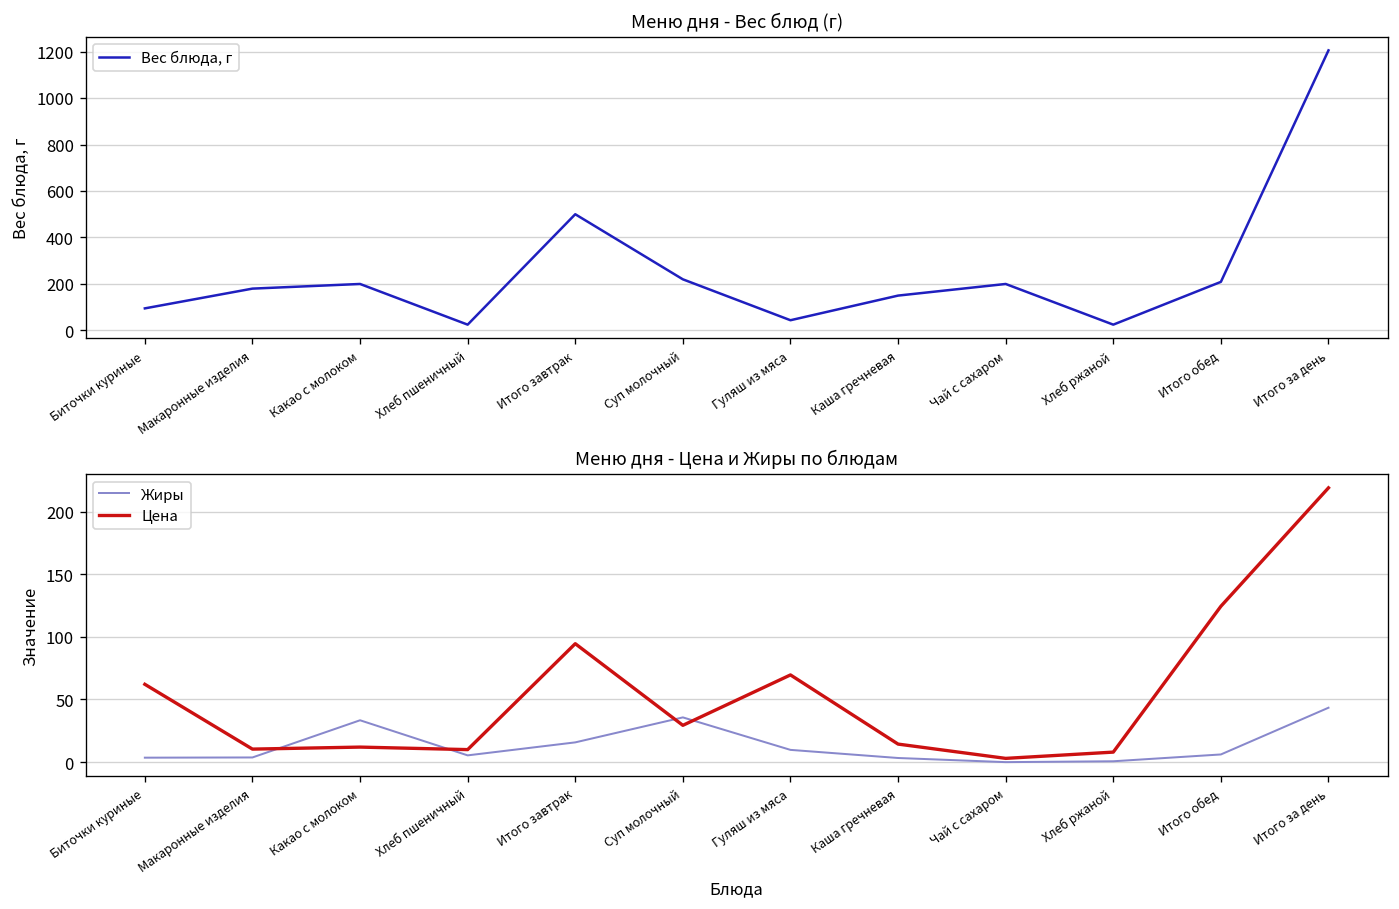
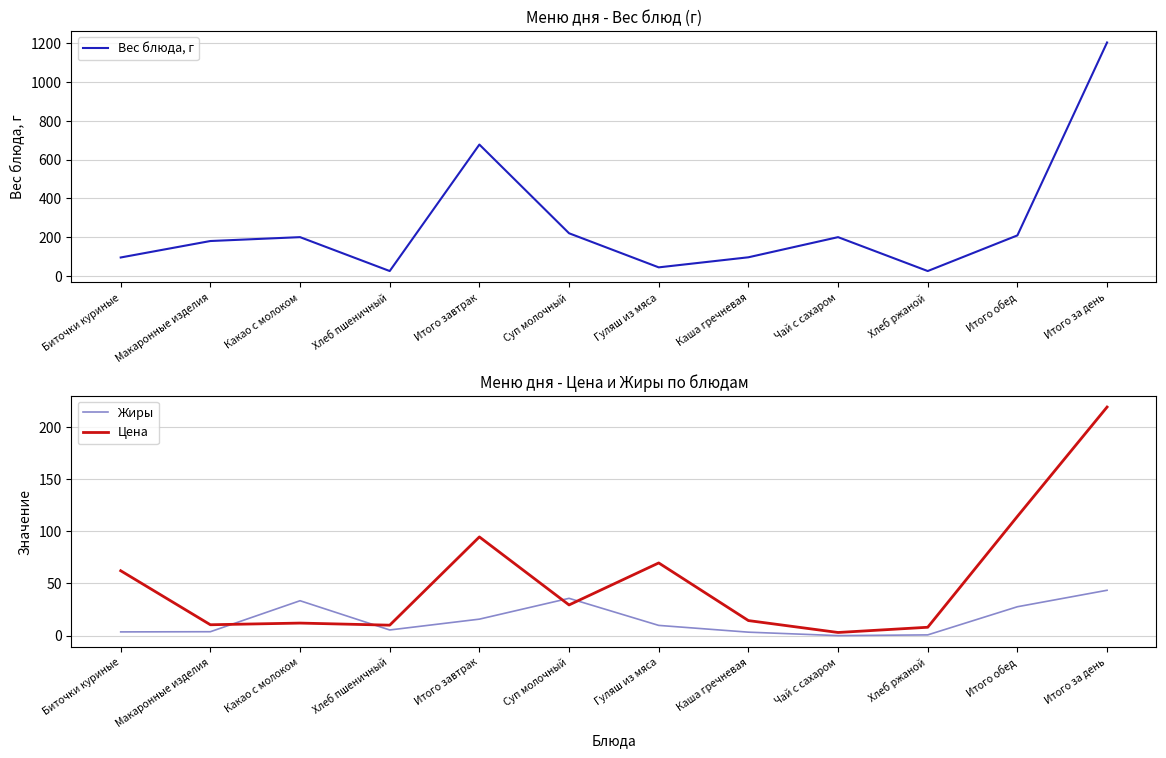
Меню дня - Вес блюд (г), Итого завтрак: 500 -> 680
Меню дня - Вес блюд (г), Каша гречневая: 150 -> 100
Меню дня - Цена и Жиры по блюдам, Жиры, Итого обед: 6 -> 28
Меню дня - Цена и Жиры по блюдам, Цена, Итого обед: 124 -> 114
